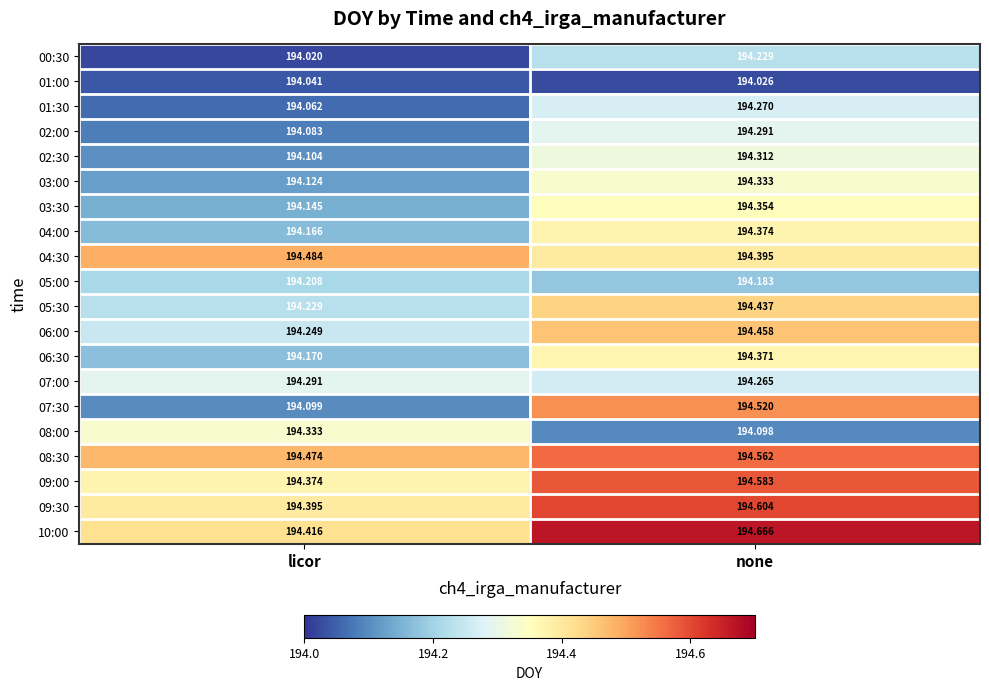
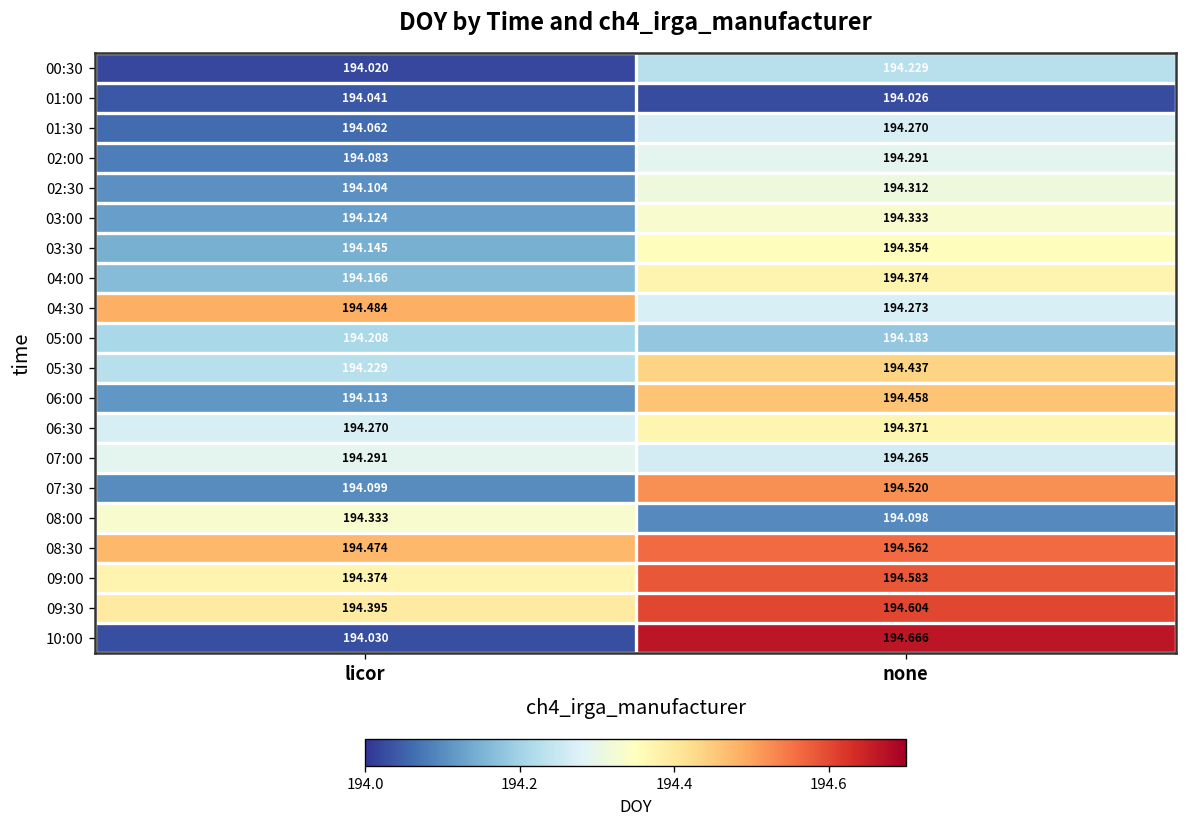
04:30, none: 194.395 -> 194.273
06:00, licor: 194.249 -> 194.113
06:30, licor: 194.170 -> 194.270
10:00, licor: 194.416 -> 194.030
